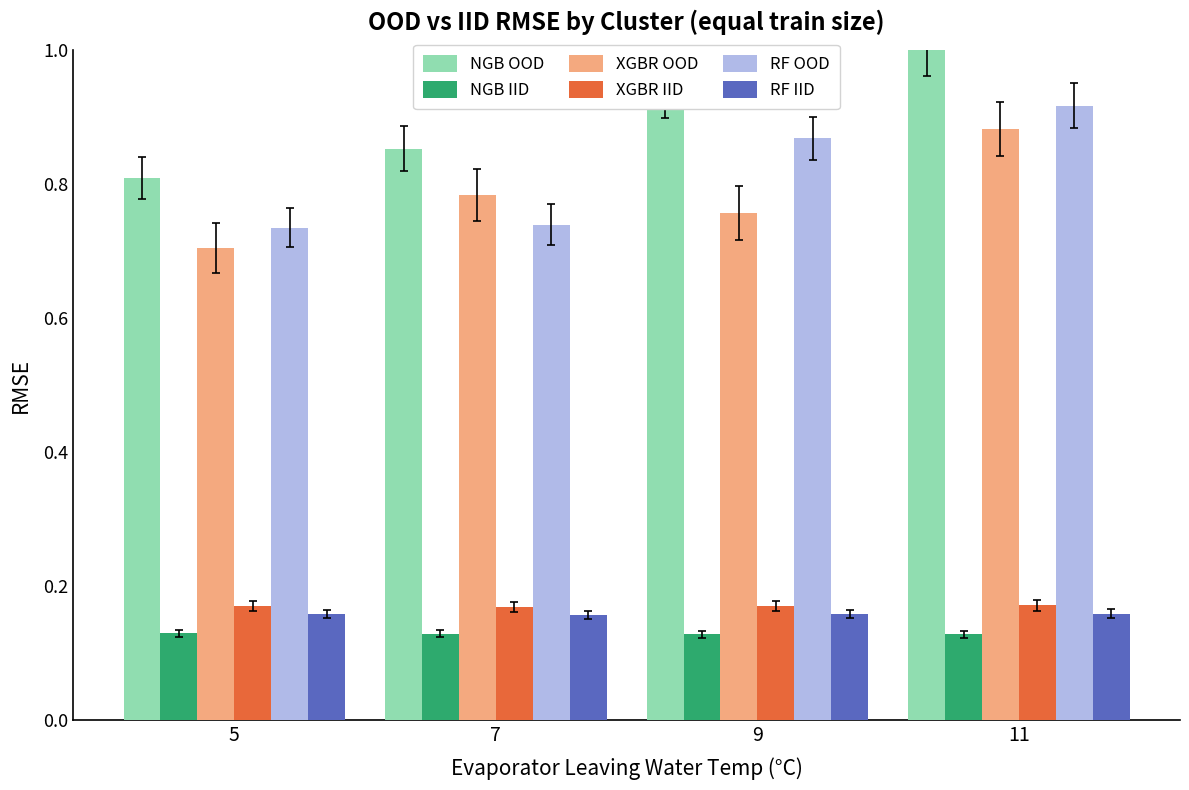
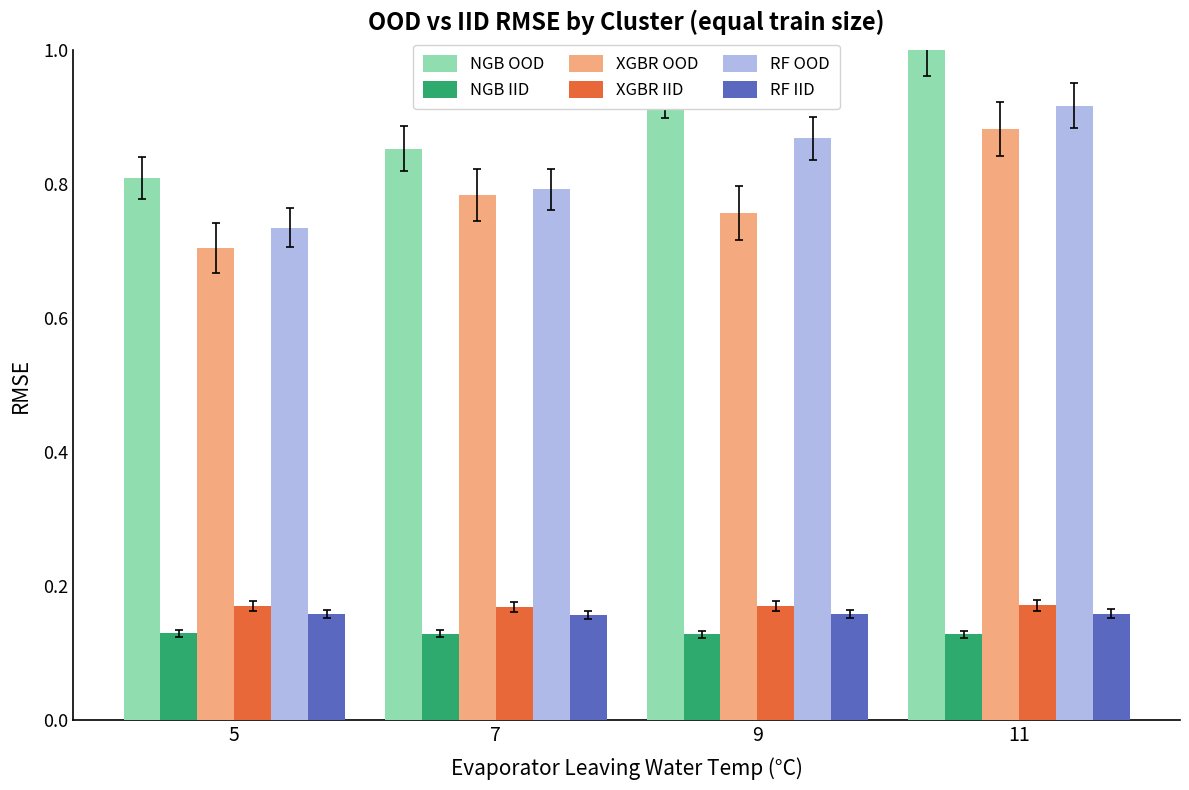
RF OOD, 7: 0.74 -> 0.79
